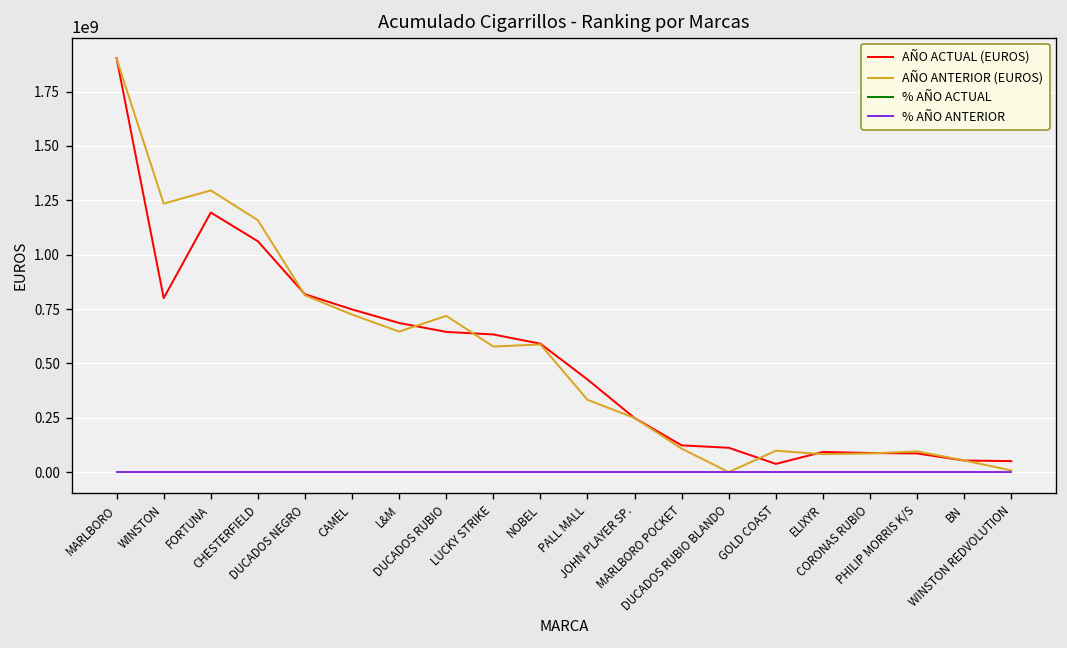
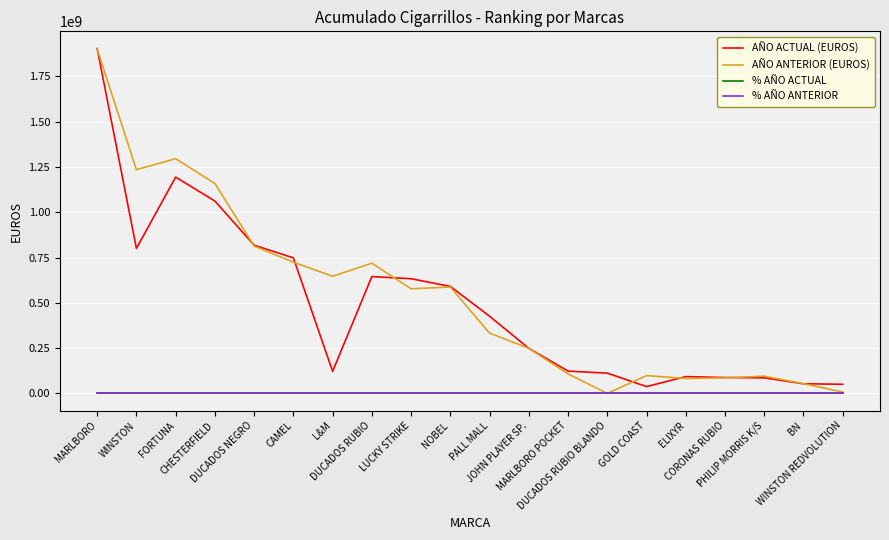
AÑO ACTUAL (EUROS), L&M: 690000000 -> 120000000
